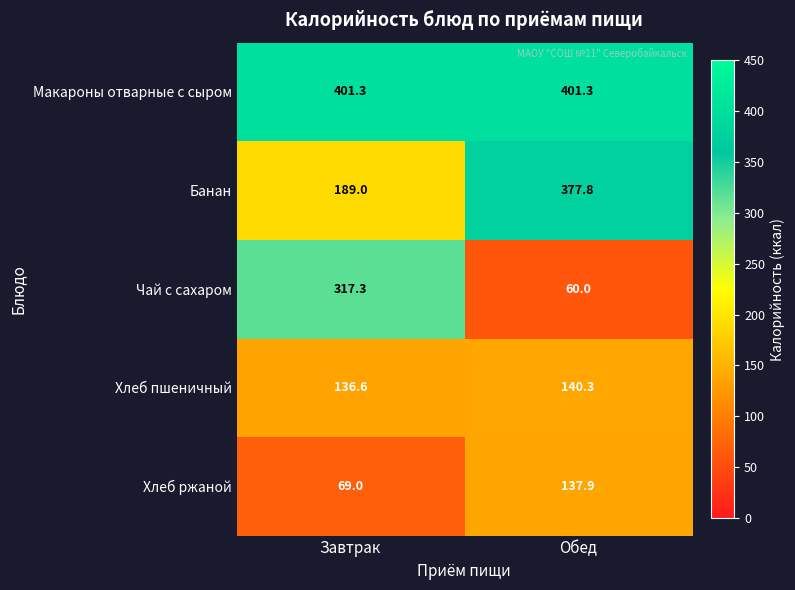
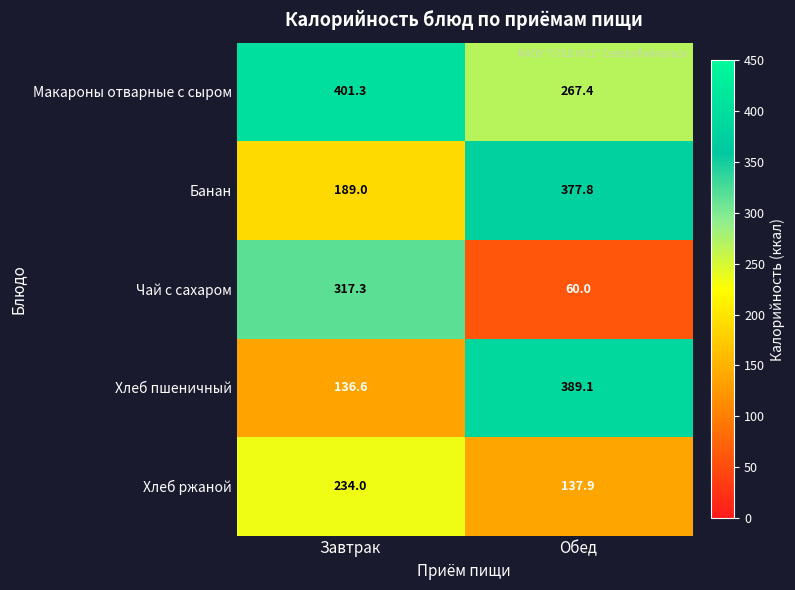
Макароны отварные с сыром, Обед: 401.3 -> 267.4
Хлеб пшеничный, Обед: 140.3 -> 389.1
Хлеб ржаной, Завтрак: 69.0 -> 234.0
